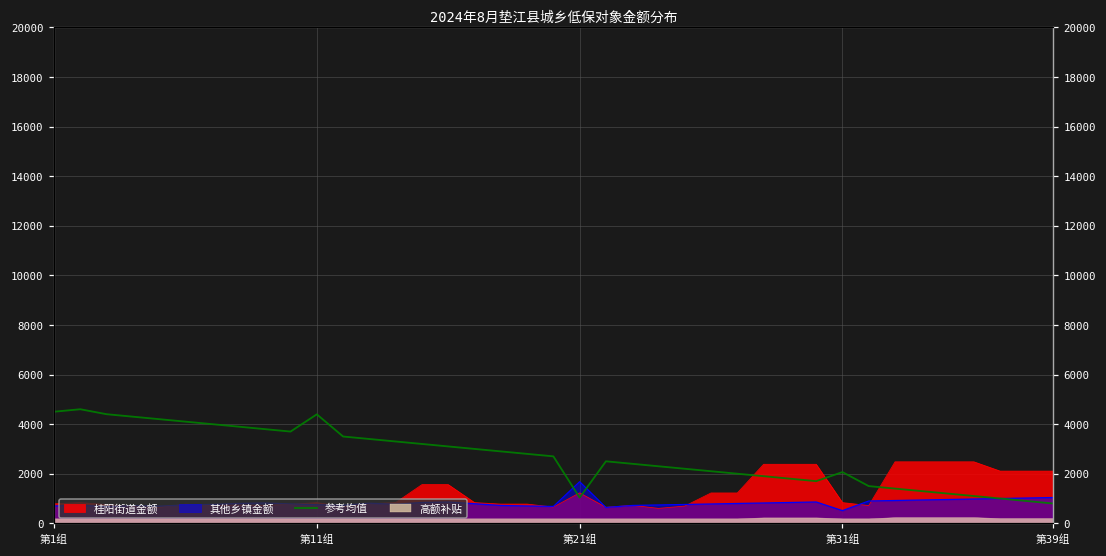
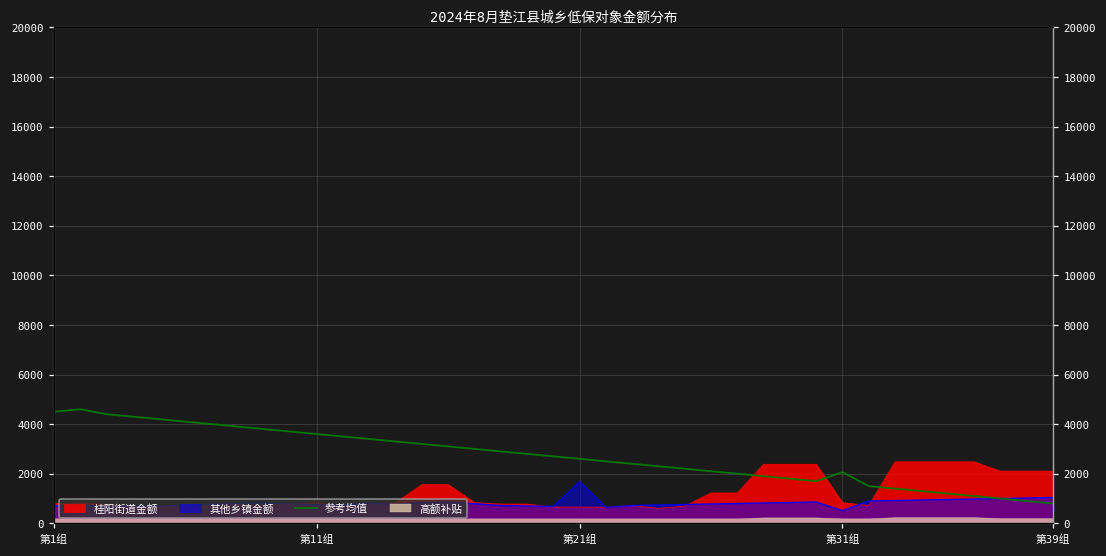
参考均值, 第11组: 4400 -> 3600
桂阳街道金额, 第21组: 1200 -> 700
参考均值, 第21组: 1000 -> 2600
